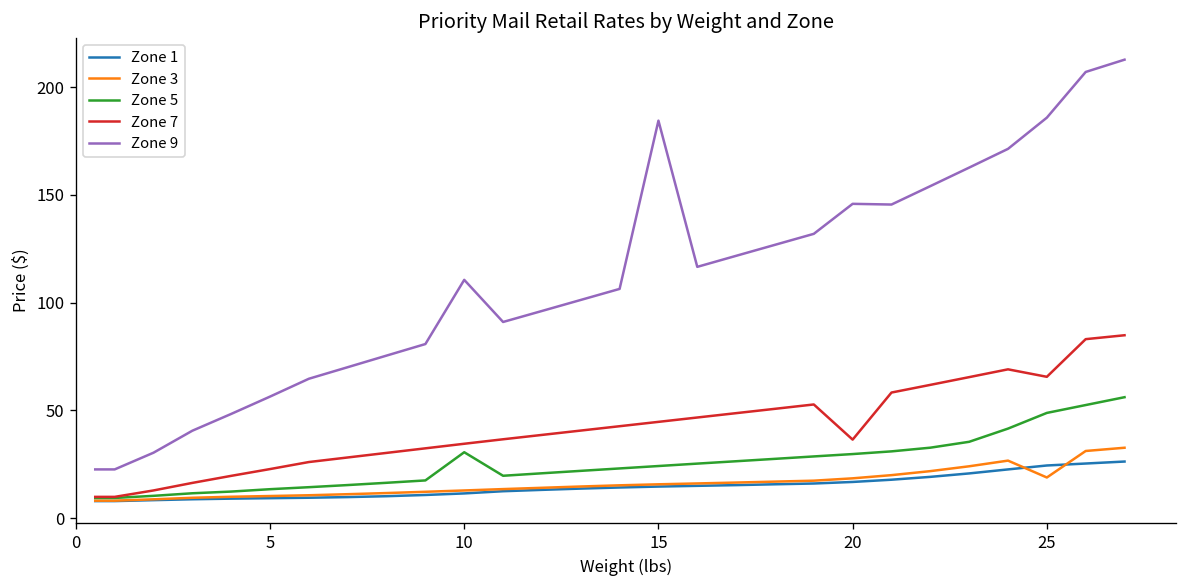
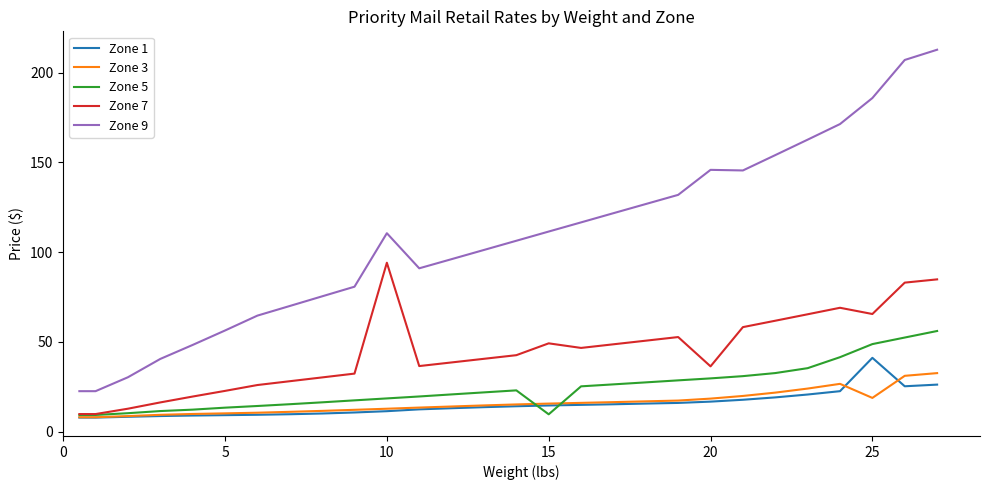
Zone 5, 10: 31 -> 19
Zone 7, 10: 35 -> 94
Zone 5, 15: 24 -> 10
Zone 7, 15: 45 -> 49
Zone 9, 15: 184 -> 111
Zone 1, 25: 24 -> 41
